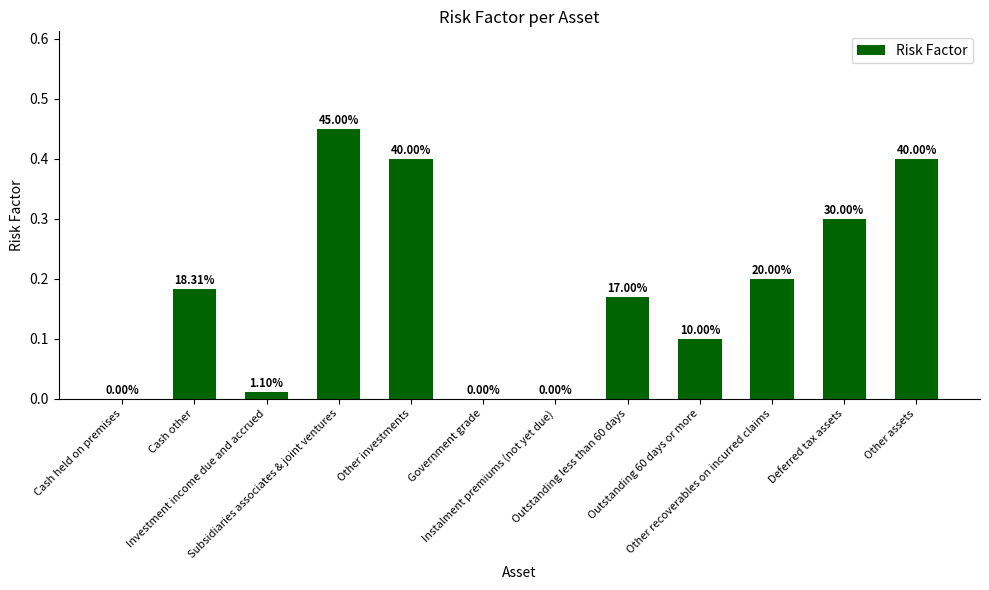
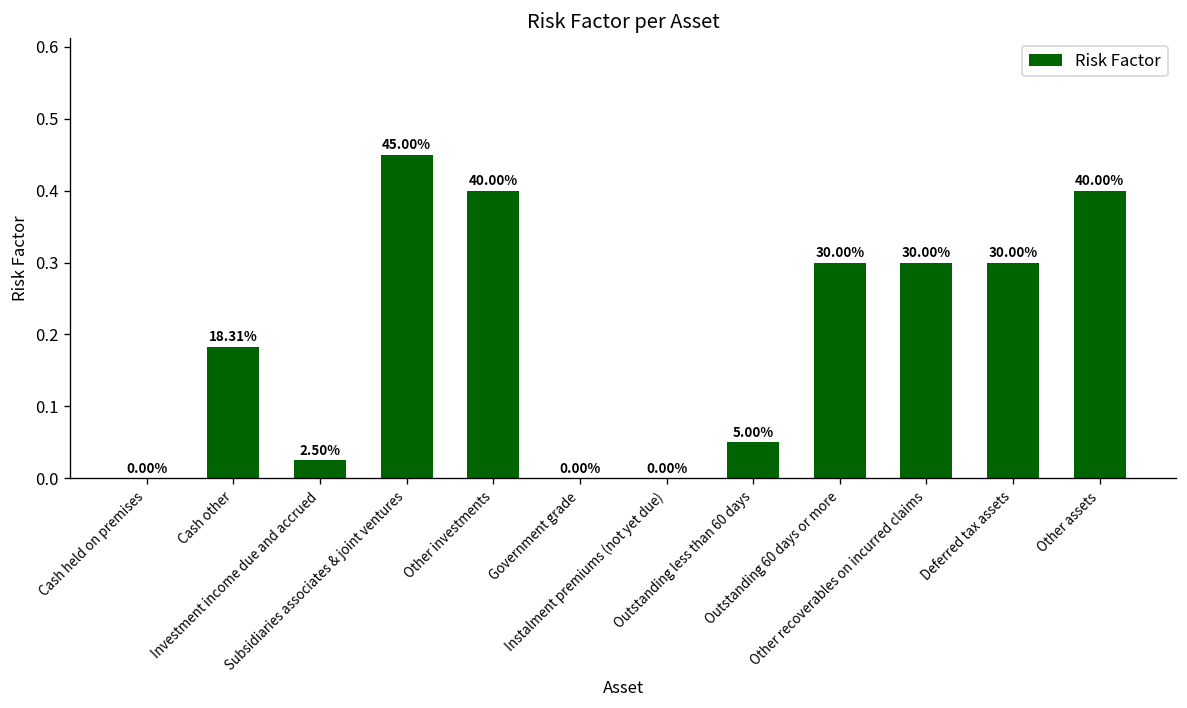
Investment income due and accrued: 1.10% -> 2.50%
Outstanding less than 60 days: 17.00% -> 5.00%
Outstanding 60 days or more: 10.00% -> 30.00%
Other recoverables on incurred claims: 20.00% -> 30.00%
